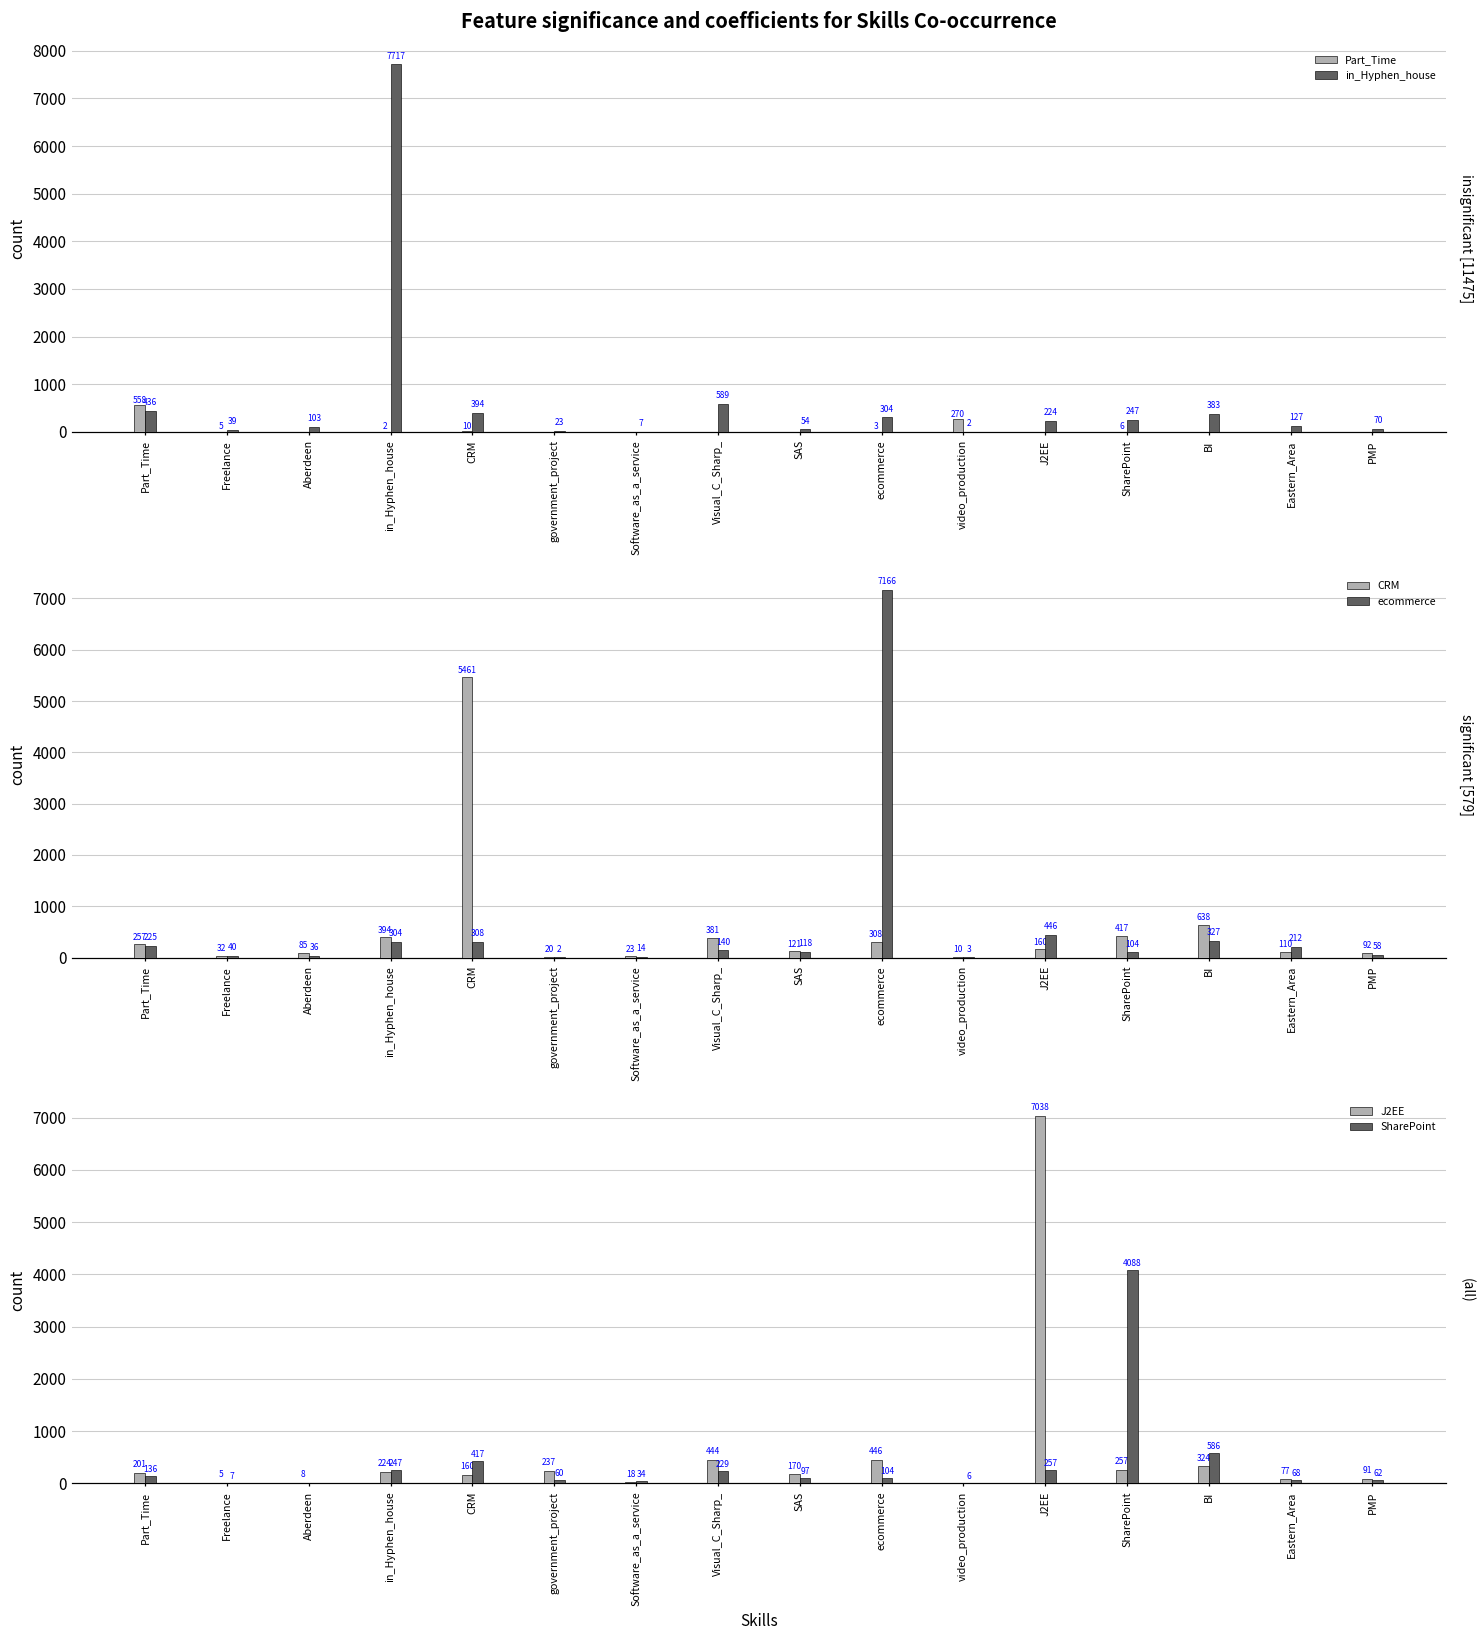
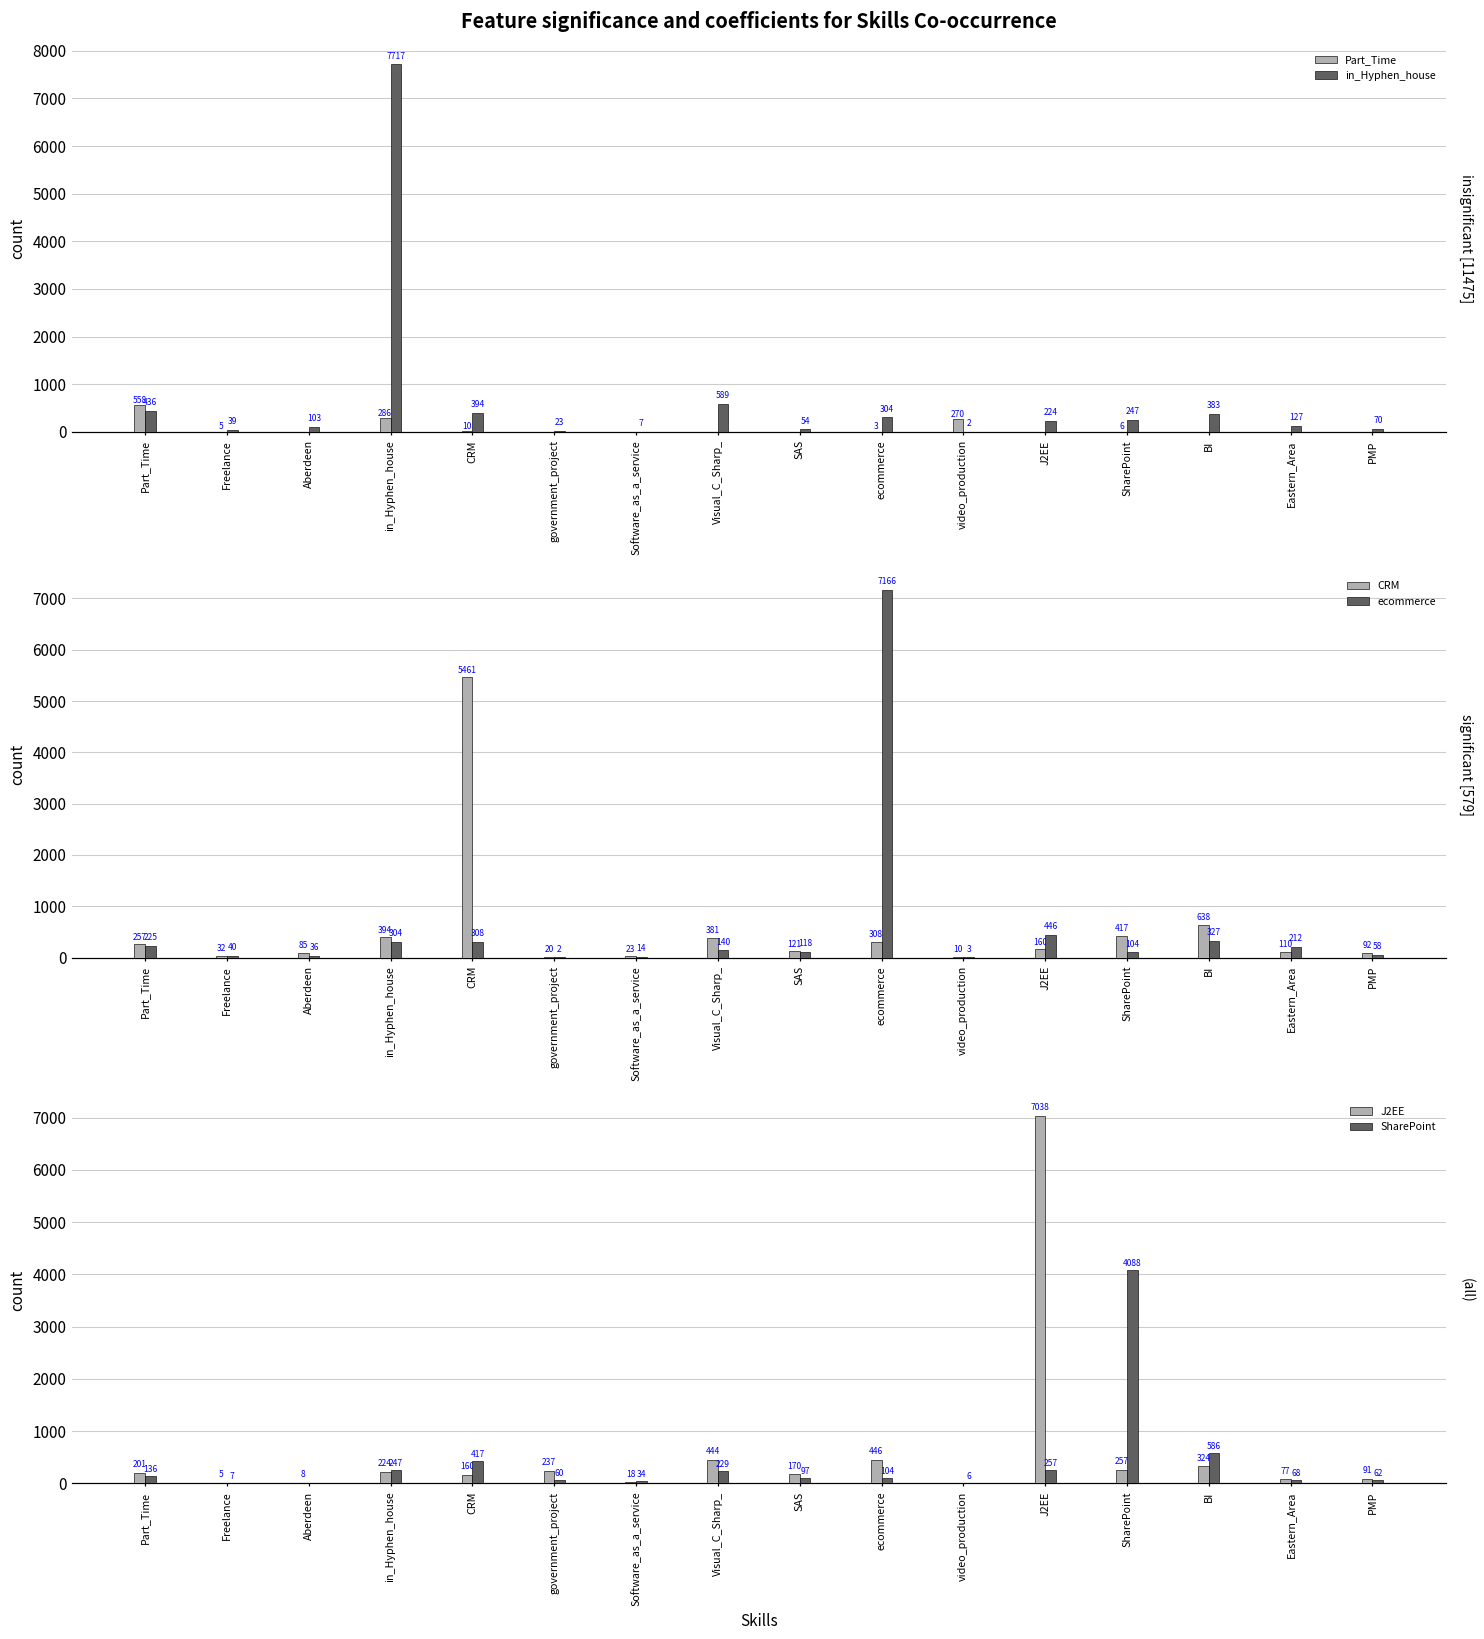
Feature significance and coefficients for Skills Co-occurrence, Part_Time, in_Hyphen_house: 2 -> 286
